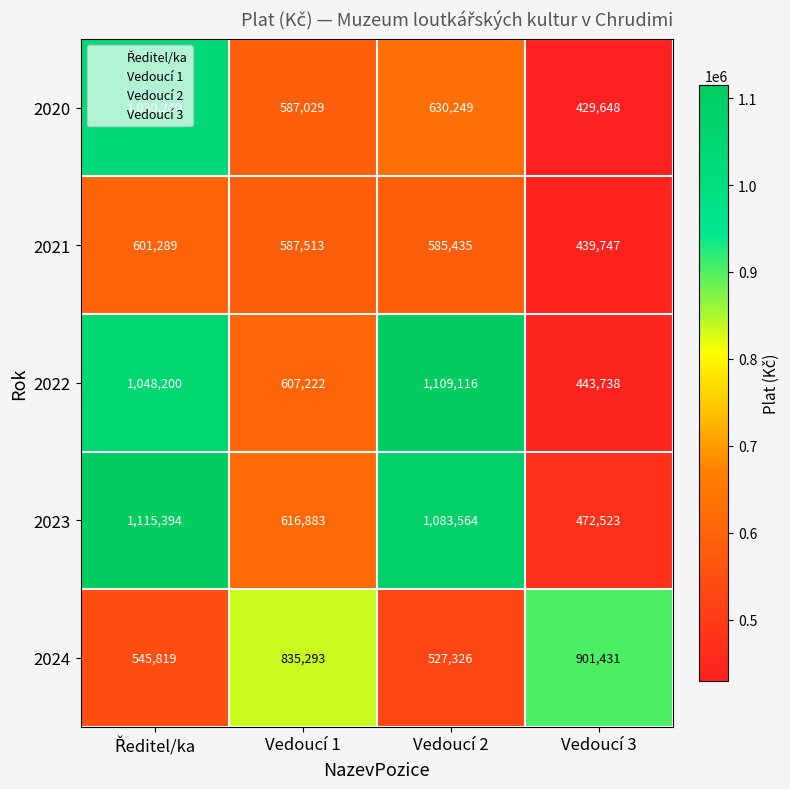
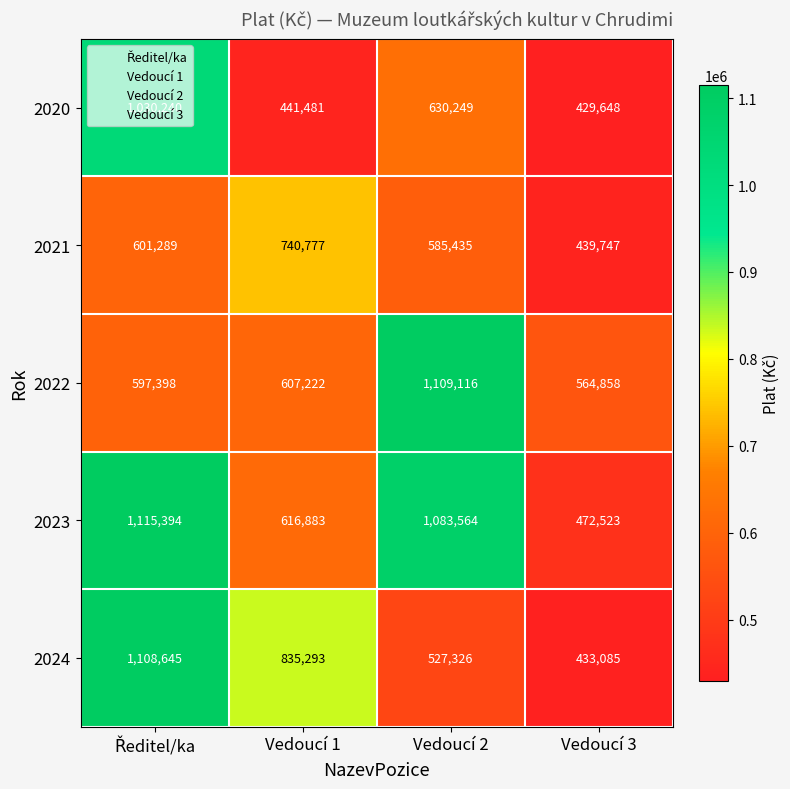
2020, Vedoucí 1: 587,029 -> 441,481
2021, Vedoucí 1: 587,513 -> 740,777
2022, Ředitel/ka: 1,048,200 -> 597,398
2022, Vedoucí 3: 443,738 -> 564,858
2024, Ředitel/ka: 545,819 -> 1,108,645
2024, Vedoucí 3: 901,431 -> 433,085
